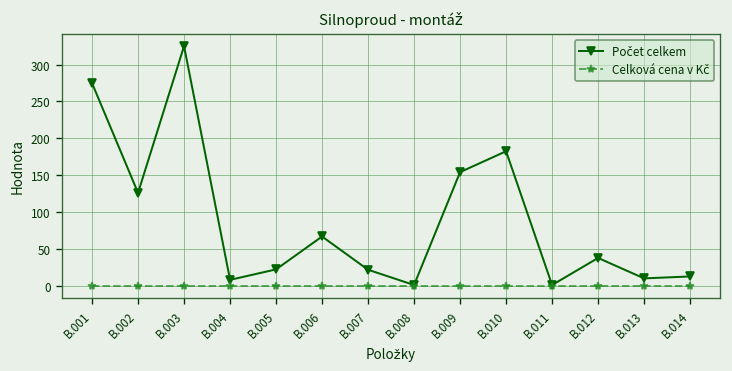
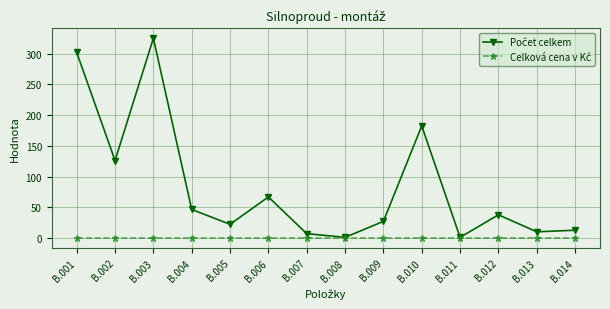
Počet celkem, B.001: 270 -> 300
Počet celkem, B.004: 10 -> 50
Počet celkem, B.007: 20 -> 10
Počet celkem, B.009: 150 -> 30
